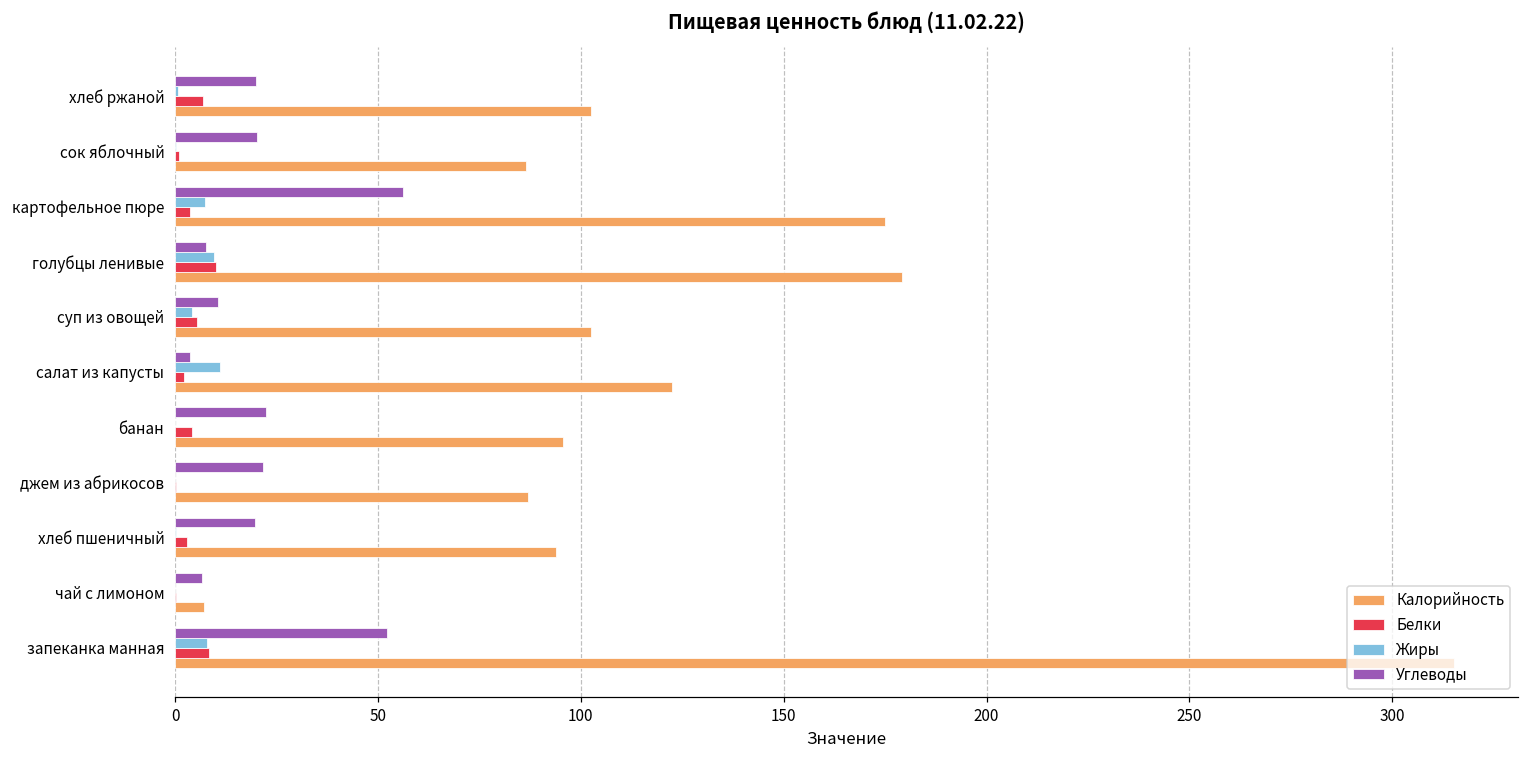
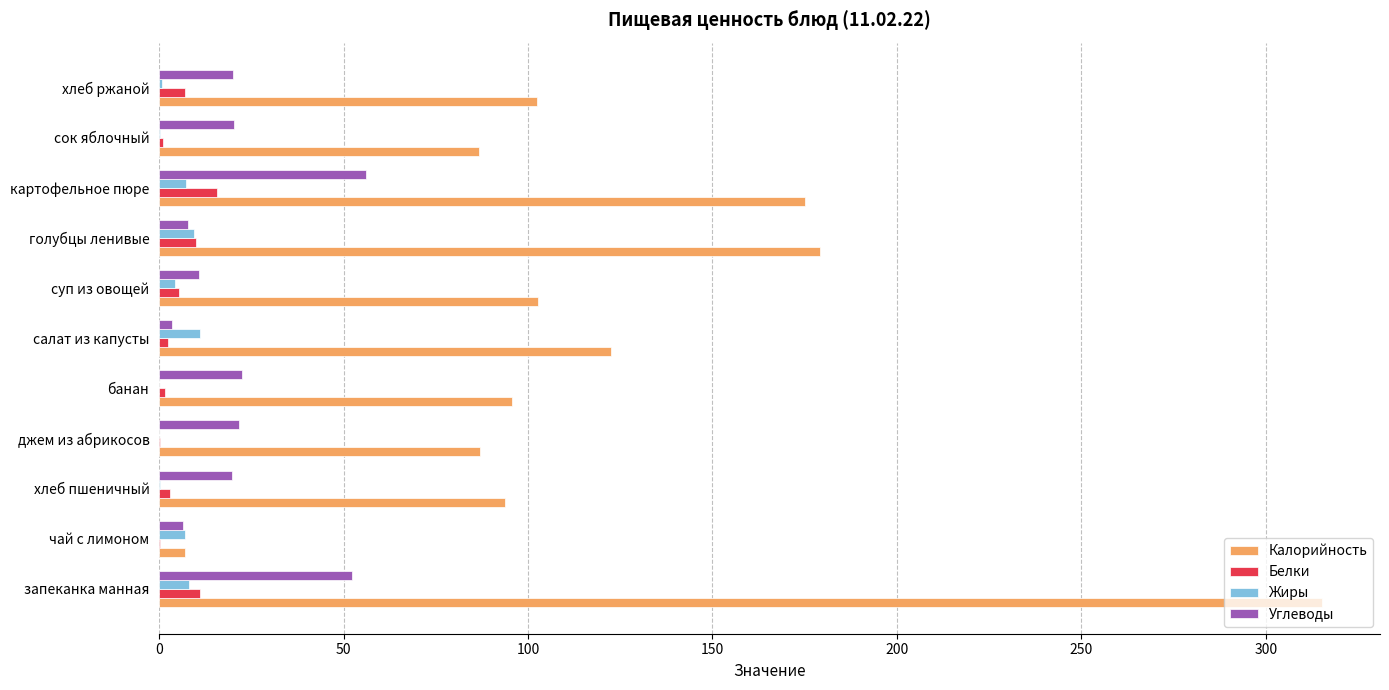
Белки, картофельное пюре: 4 -> 16
Белки, банан: 4 -> 2
Жиры, чай с лимоном: 0 -> 7
Белки, запеканка манная: 9 -> 11
